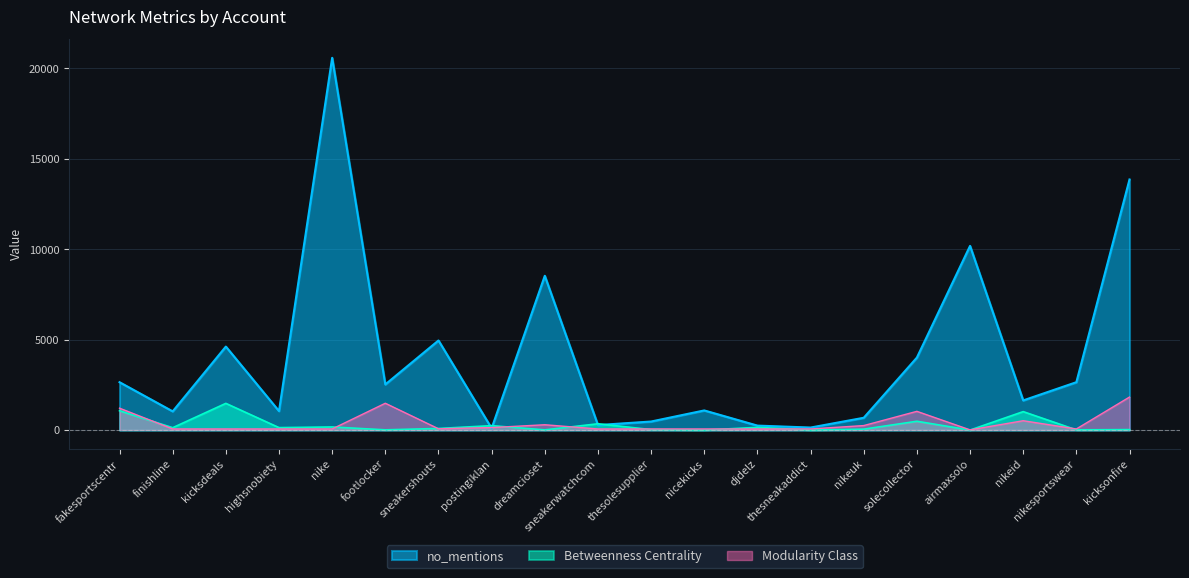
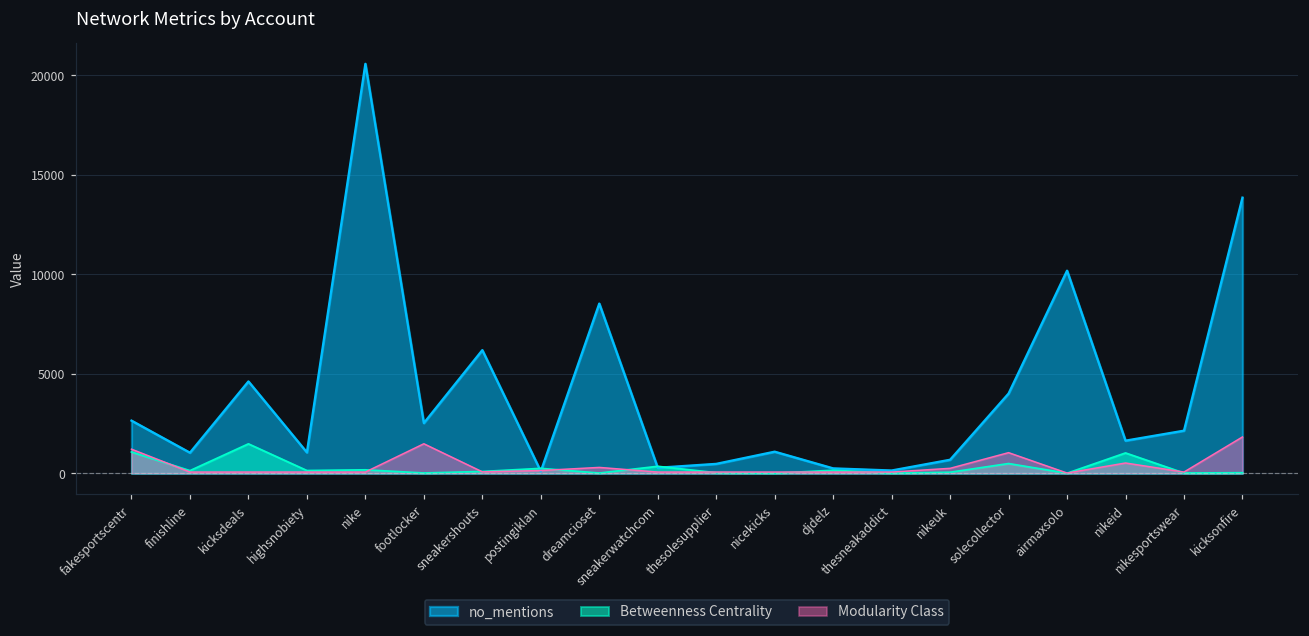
no_mentions, sneakershouts: 5000 -> 6200
no_mentions, nikesportswear: 2600 -> 2100
